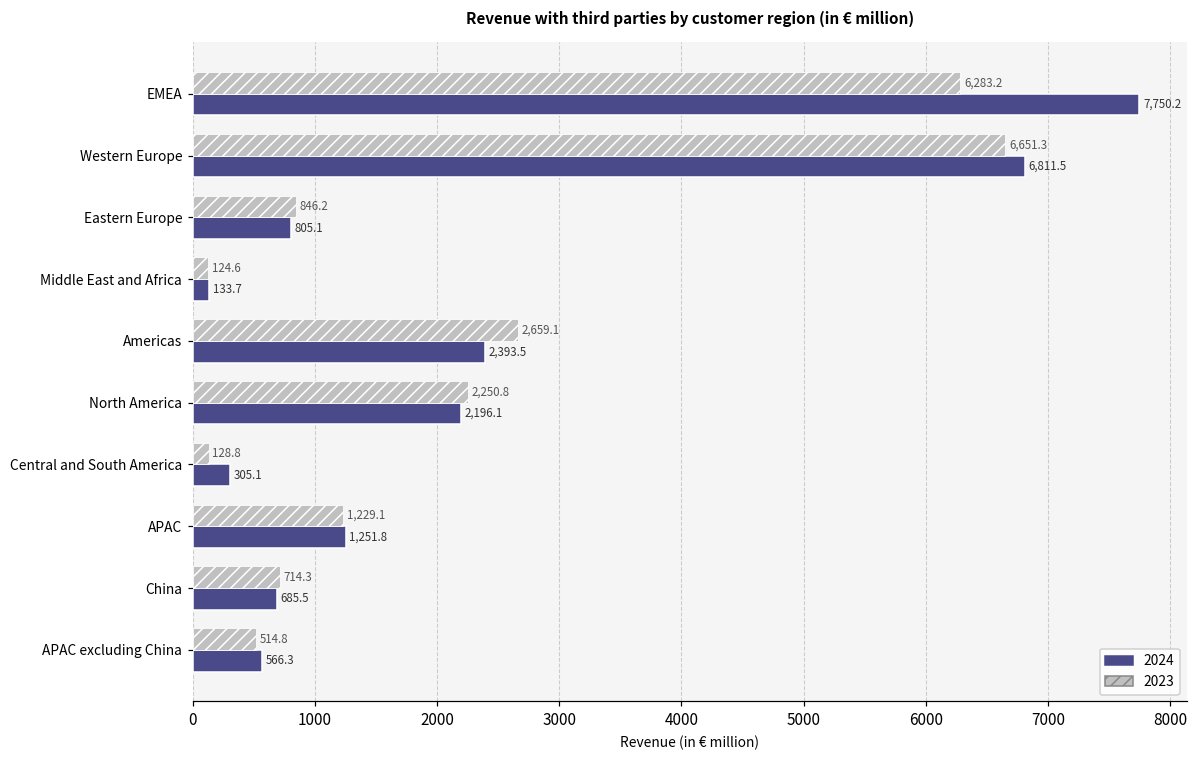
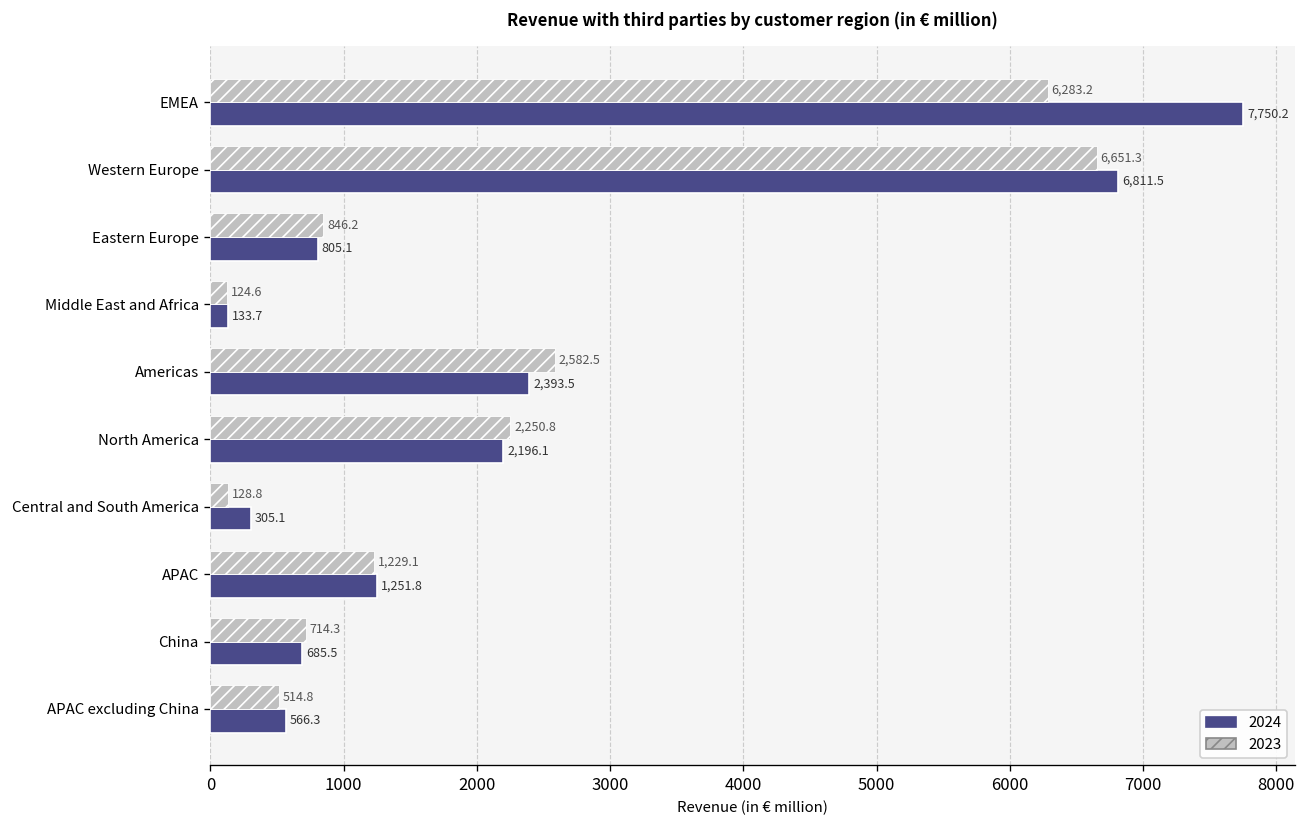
2023, Americas: 2,659.1 -> 2,582.5
